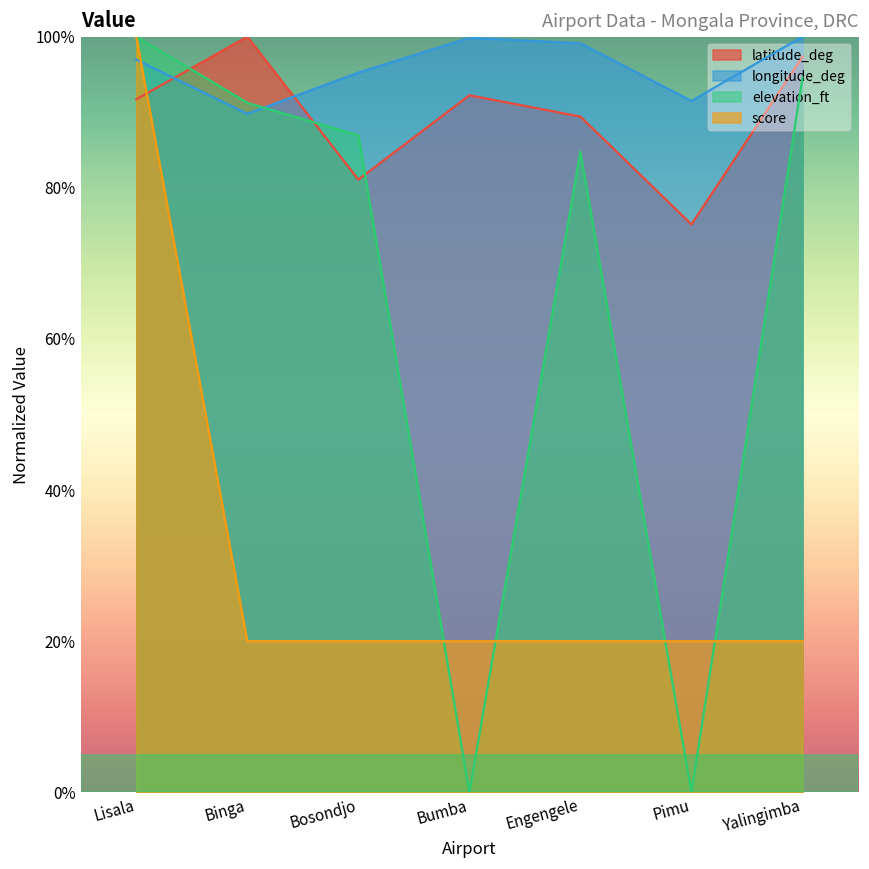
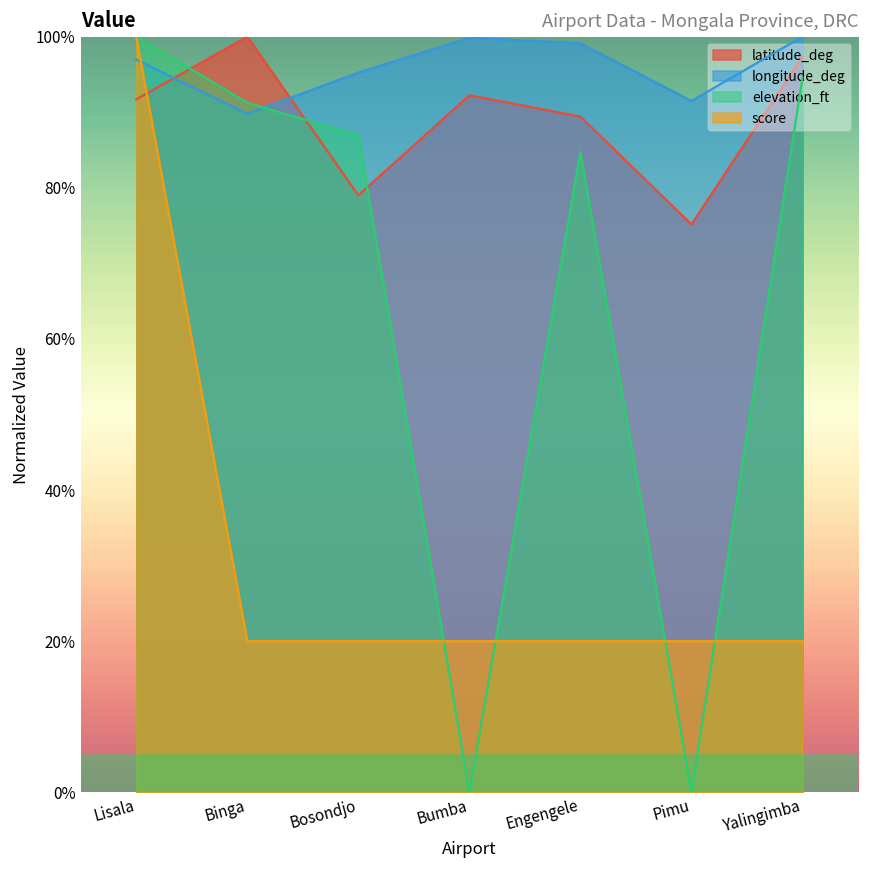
latitude_deg, Bosondjo: 81% -> 79%
